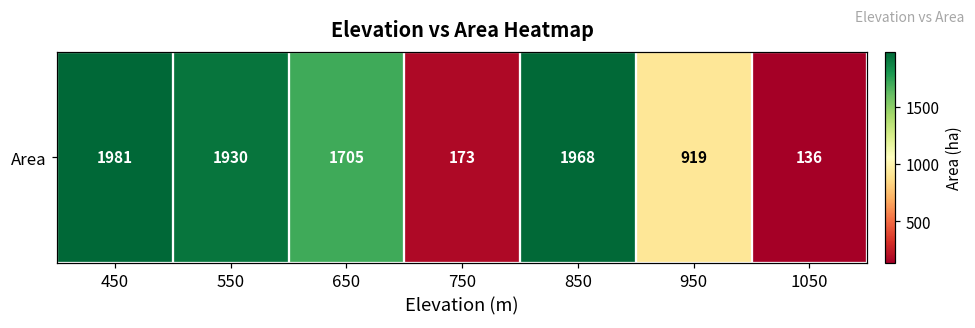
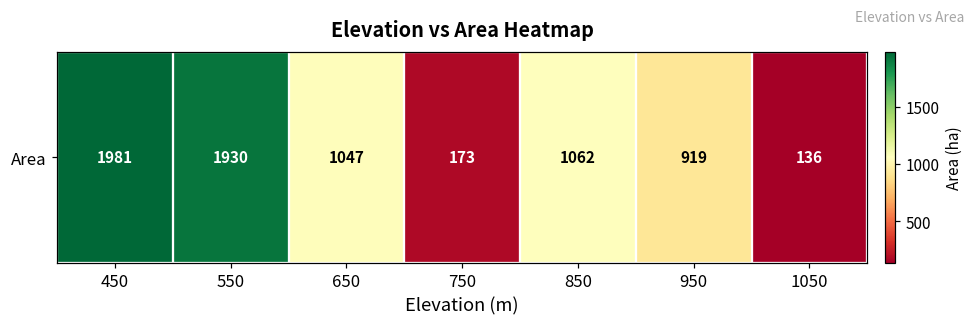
Area, 650: 1705 -> 1047
Area, 850: 1968 -> 1062
